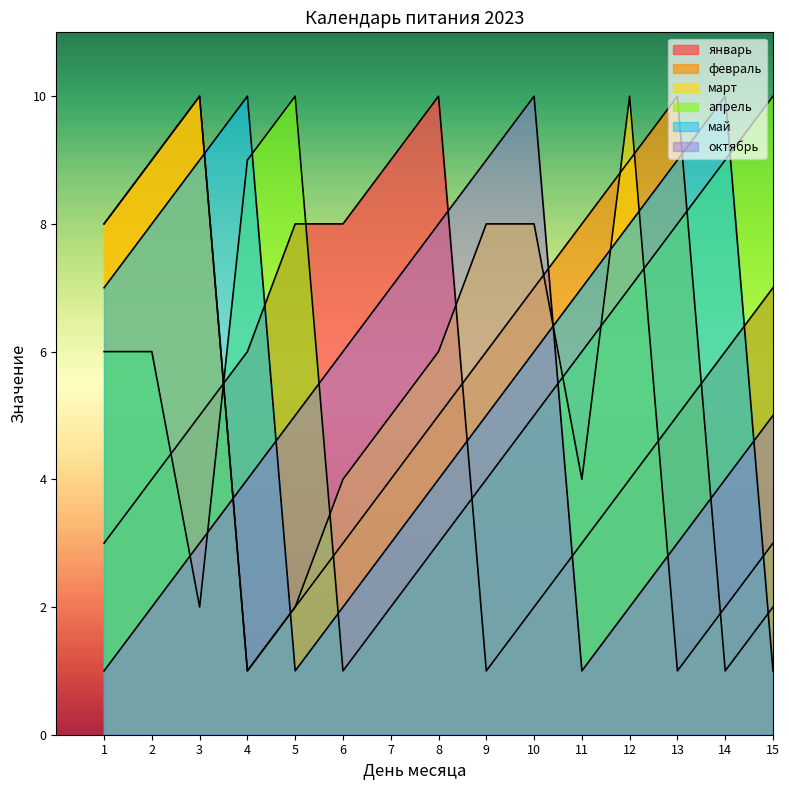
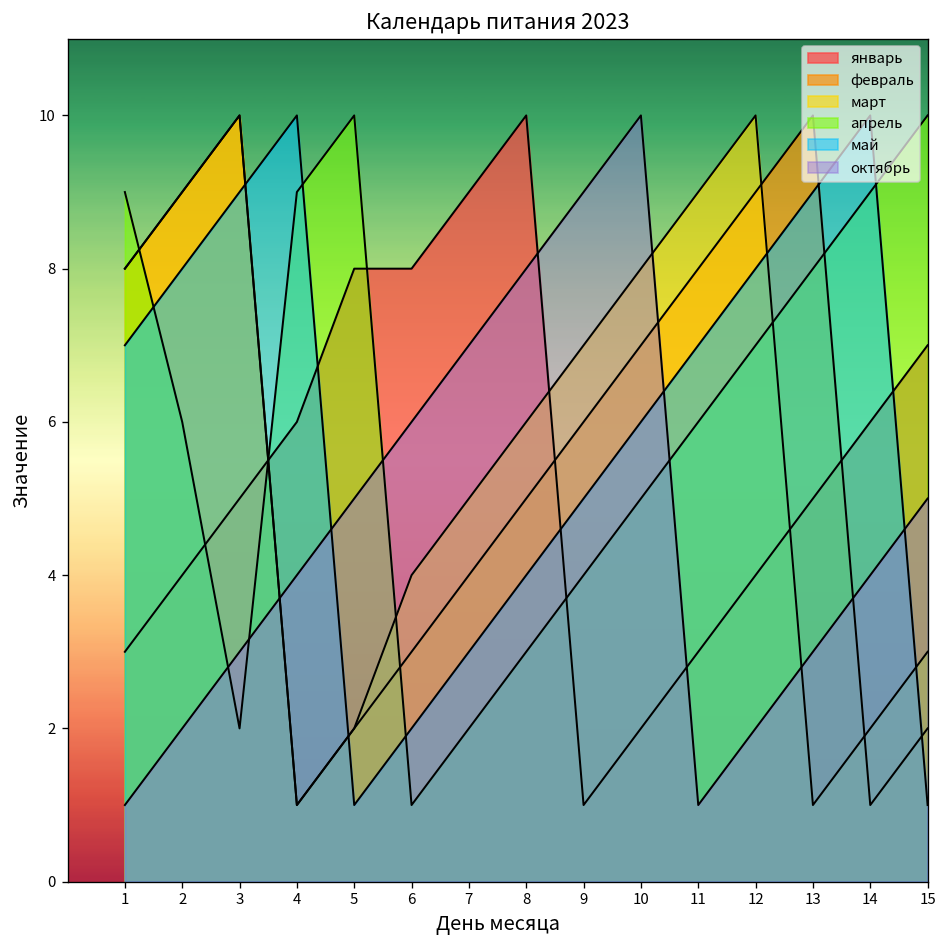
апрель, 1: 6 -> 9
март, 9: 8 -> 7
март, 11: 4 -> 9
